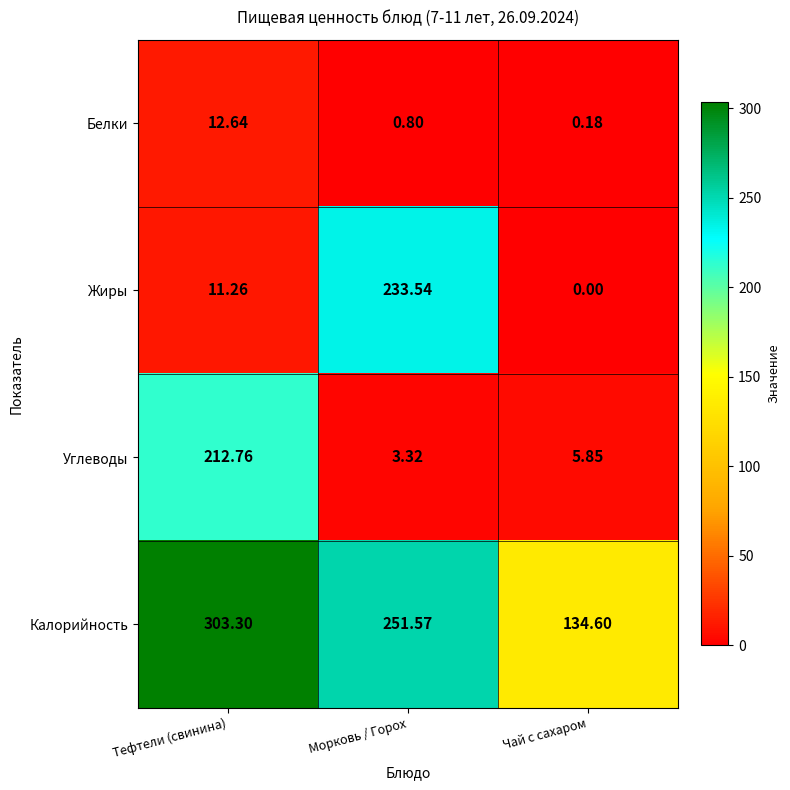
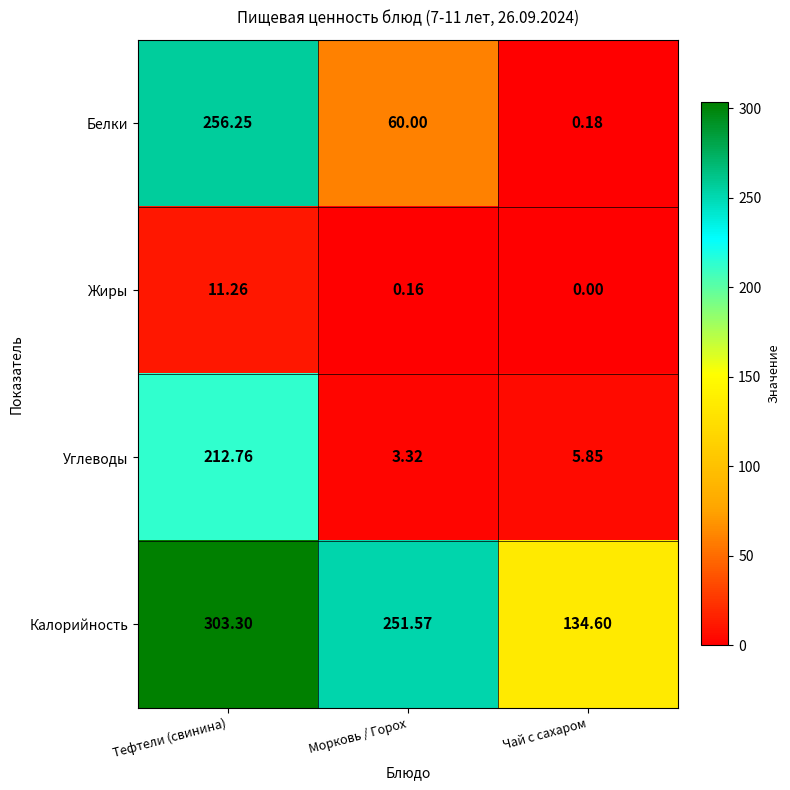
Белки, Тефтели (свинина): 12.64 -> 256.25
Белки, Морковь / Горох: 0.80 -> 60.00
Жиры, Морковь / Горох: 233.54 -> 0.16
